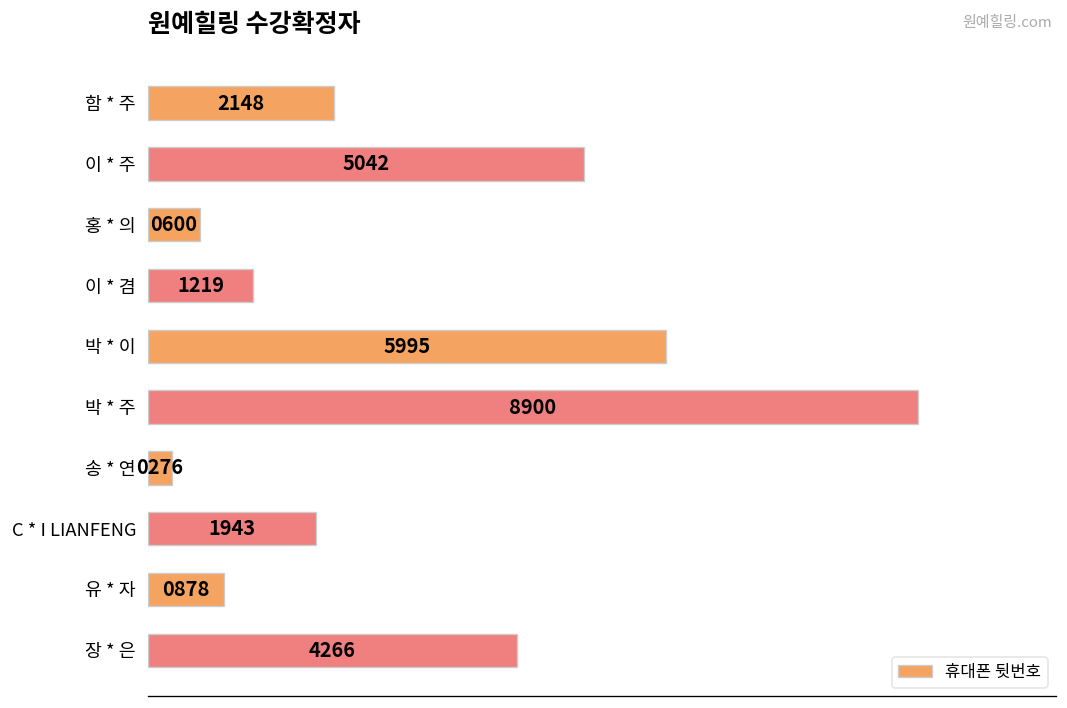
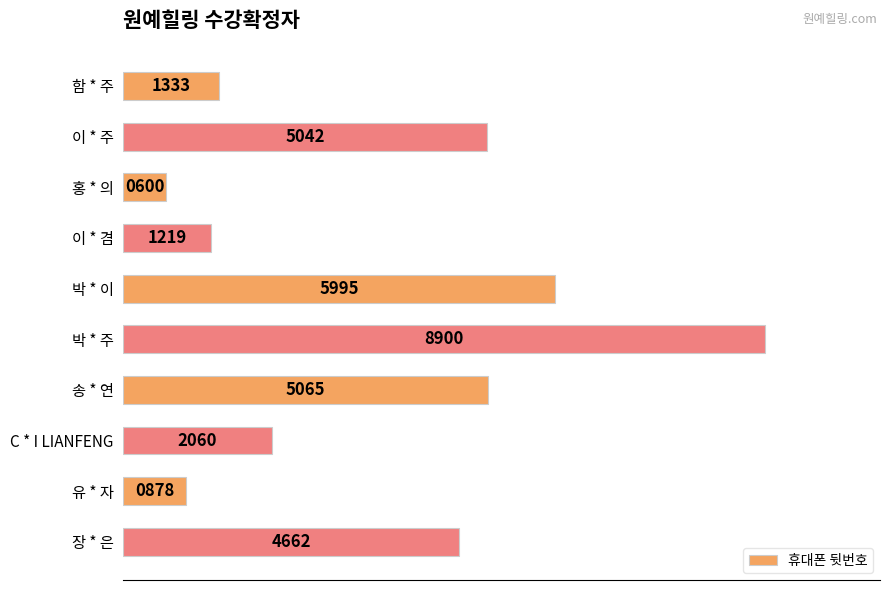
함 * 주: 2148 -> 1333
송 * 연: 0276 -> 5065
C * I LIANFENG: 1943 -> 2060
장 * 은: 4266 -> 4662
